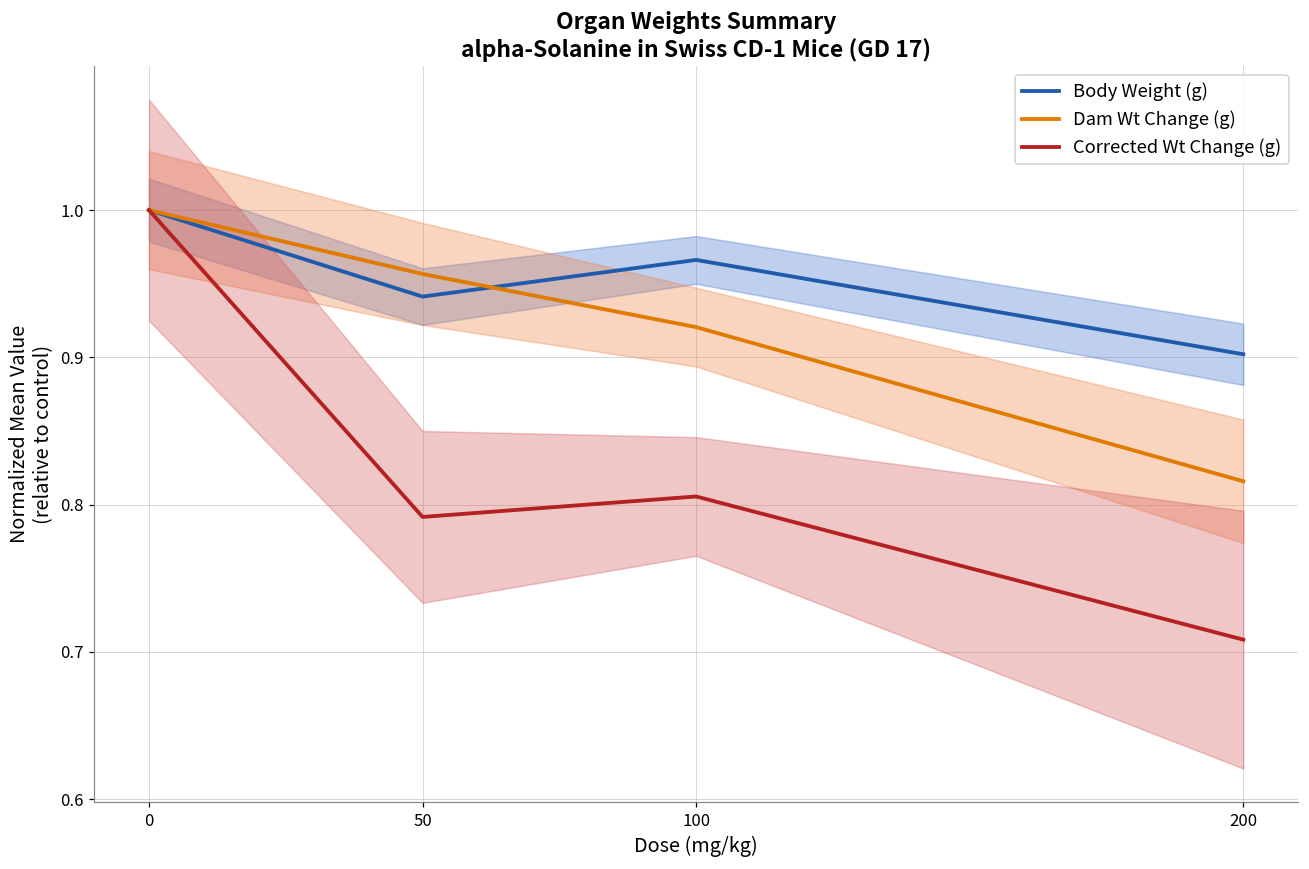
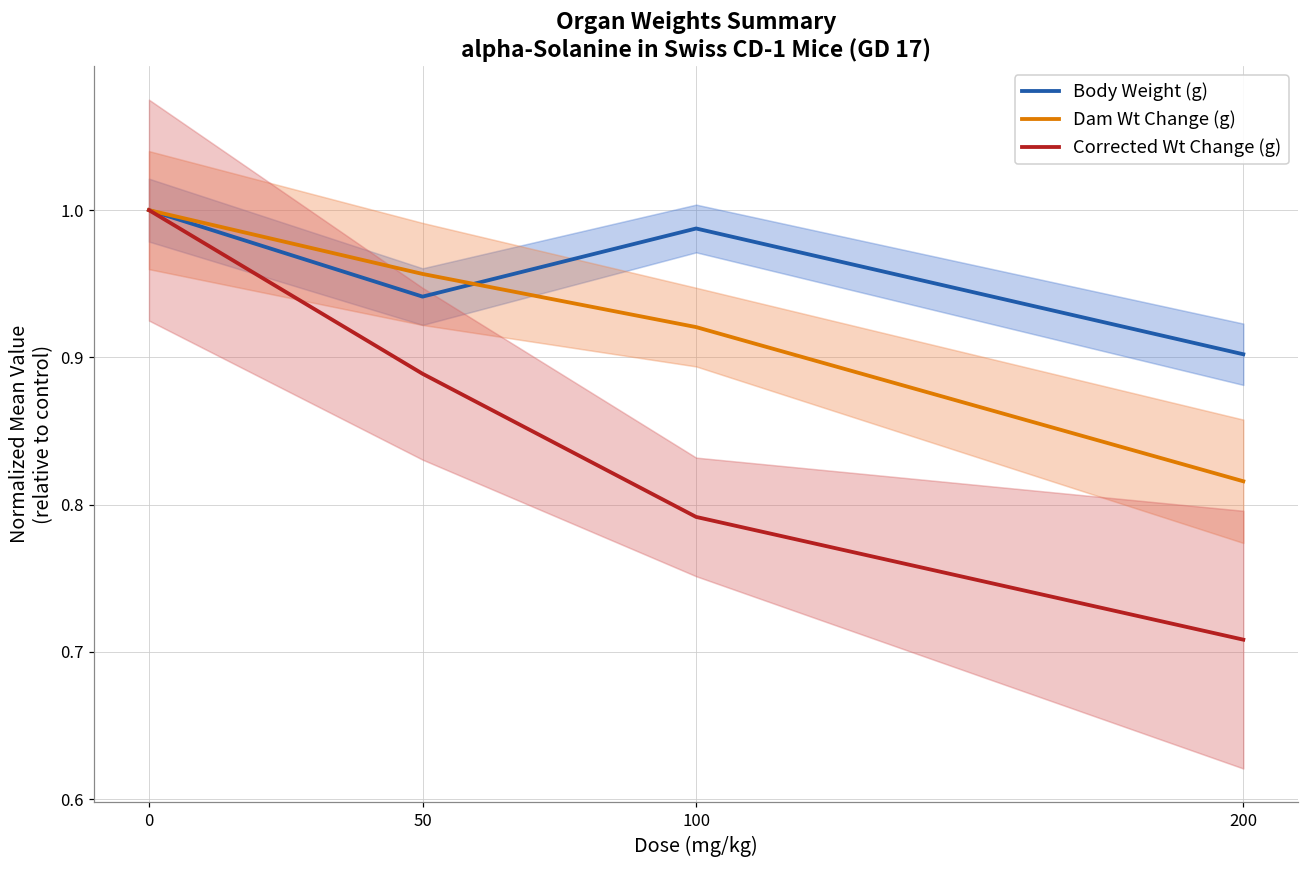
Corrected Wt Change (g), 50: 0.792 -> 0.889
Body Weight (g), 100: 0.966 -> 0.988
Corrected Wt Change (g), 100: 0.806 -> 0.792
